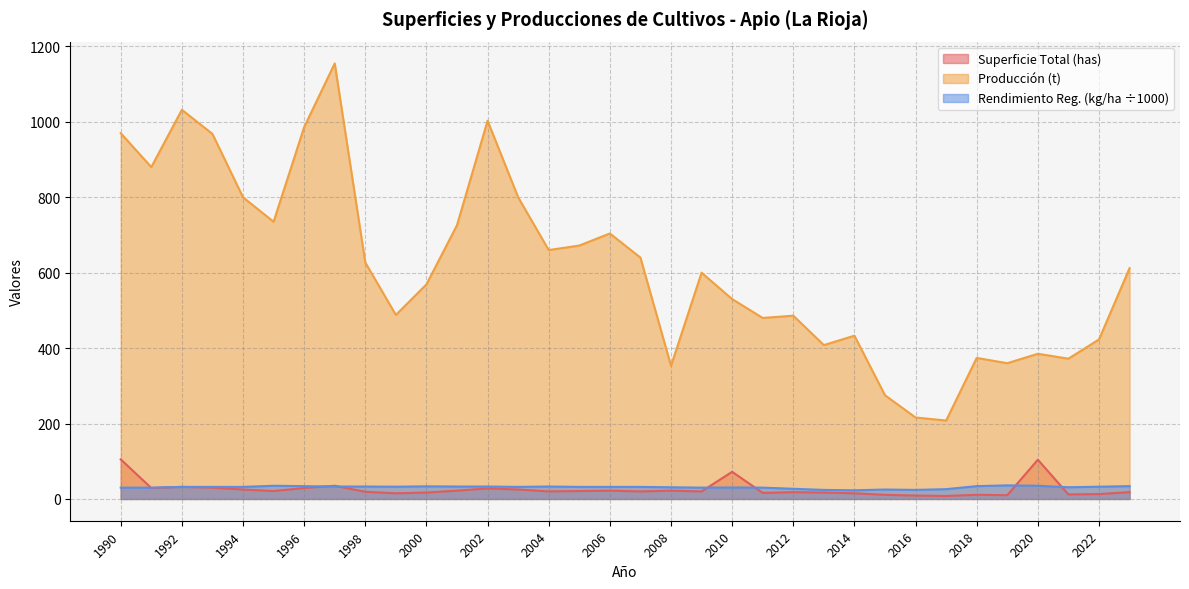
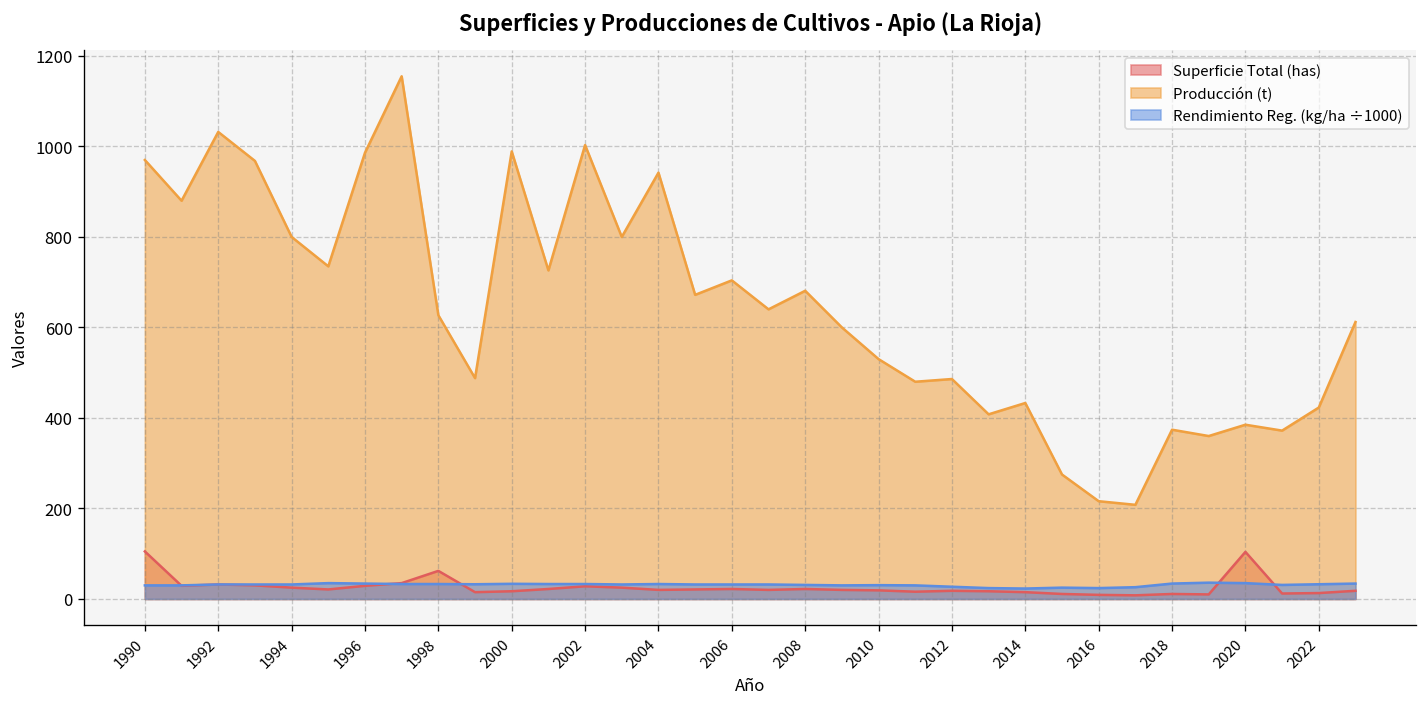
Superficie Total (has), 1998: 20 -> 60
Producción (t), 2000: 570 -> 990
Producción (t), 2004: 660 -> 940
Producción (t), 2008: 350 -> 680
Superficie Total (has), 2010: 70 -> 20
